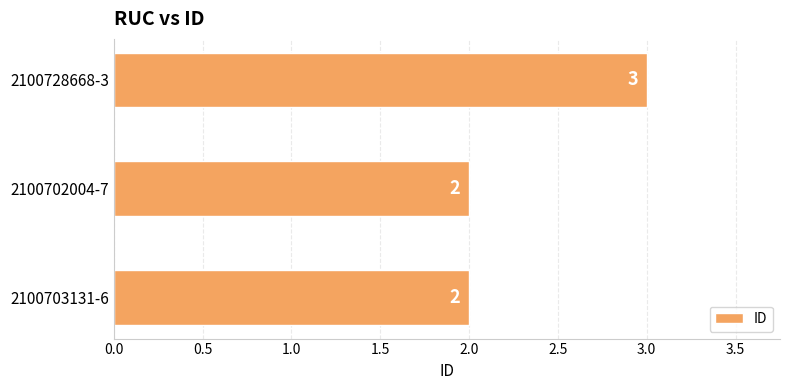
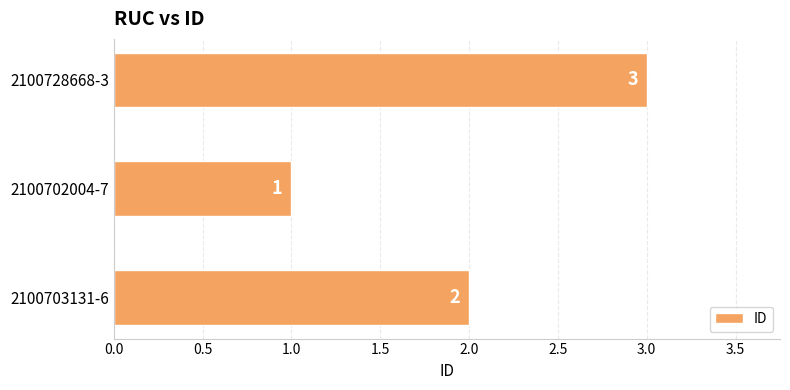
2100702004-7: 2 -> 1
